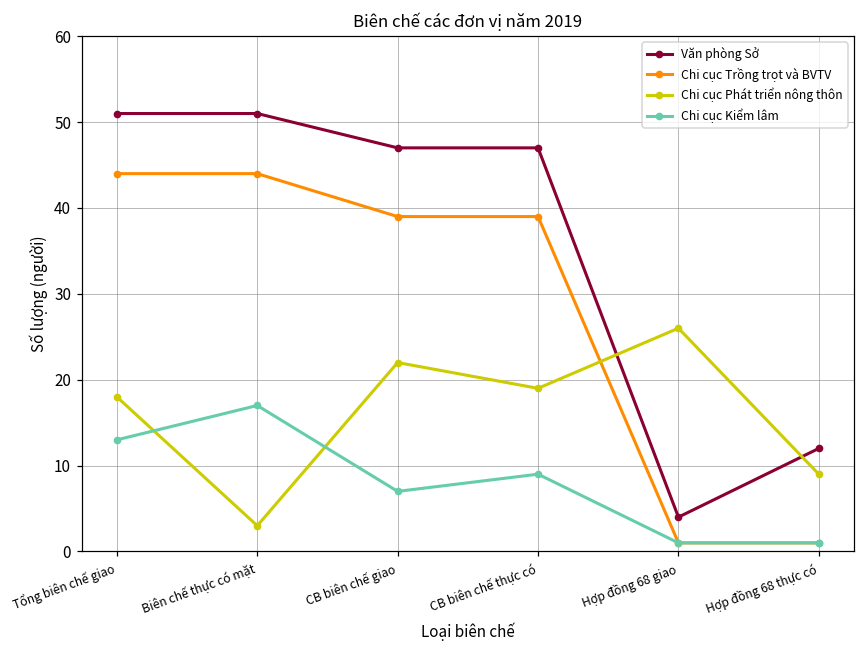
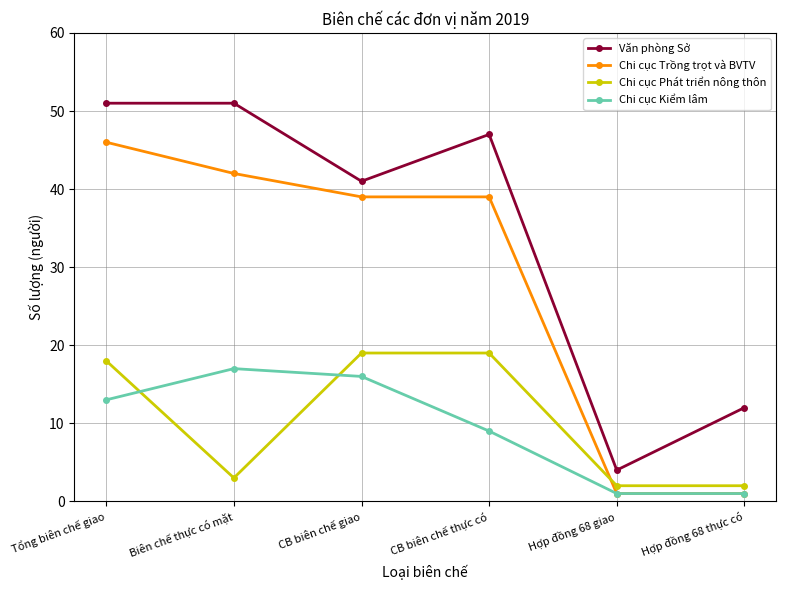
Chi cục Trồng trọt và BVTV, Tổng biên chế giao: 44 -> 46
Chi cục Trồng trọt và BVTV, Biên chế thực có mặt: 44 -> 42
Văn phòng Sở, CB biên chế giao: 47 -> 41
Chi cục Phát triển nông thôn, CB biên chế giao: 22 -> 19
Chi cục Kiểm lâm, CB biên chế giao: 7 -> 16
Chi cục Phát triển nông thôn, Hợp đồng 68 giao: 26 -> 2
Chi cục Phát triển nông thôn, Hợp đồng 68 thực có: 9 -> 2
